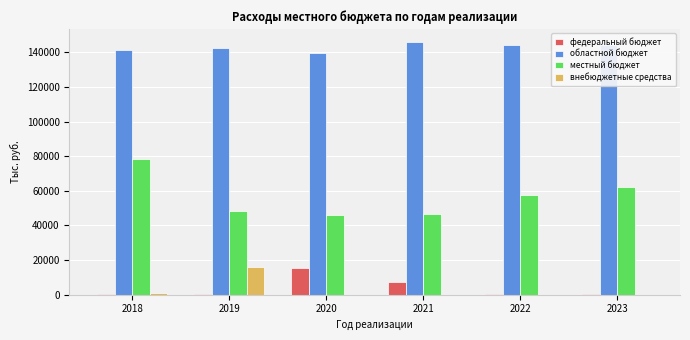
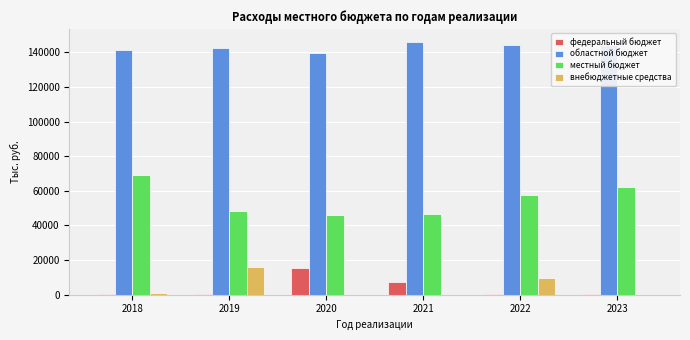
местный бюджет, 2018: 78000 -> 69000
внебюджетные средства, 2022: 0 -> 10000
